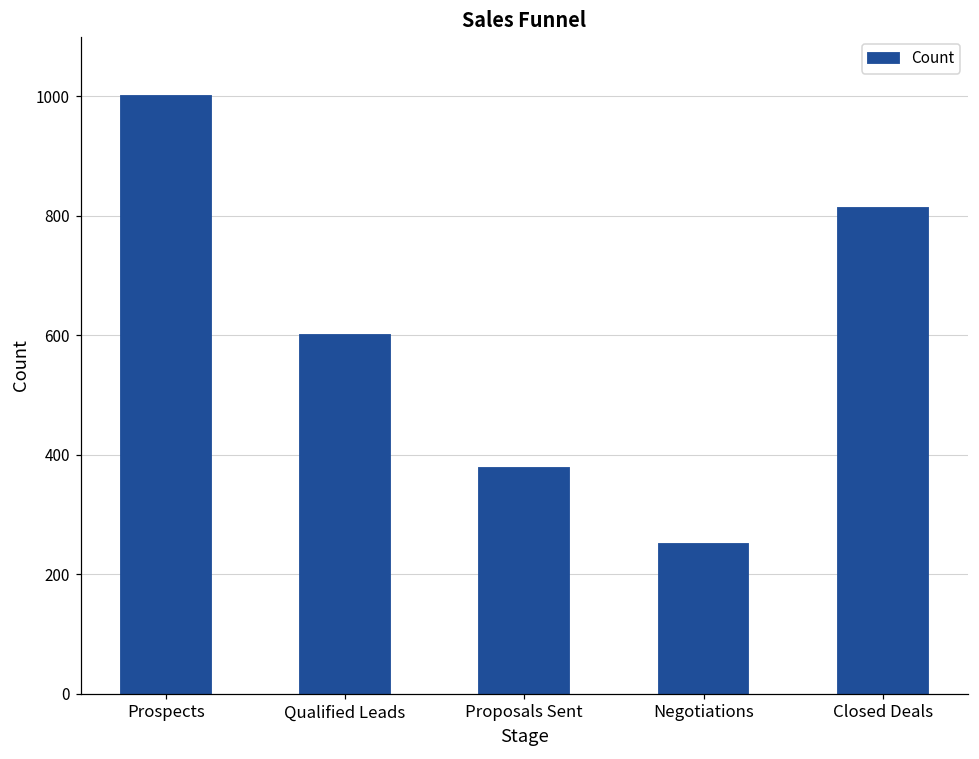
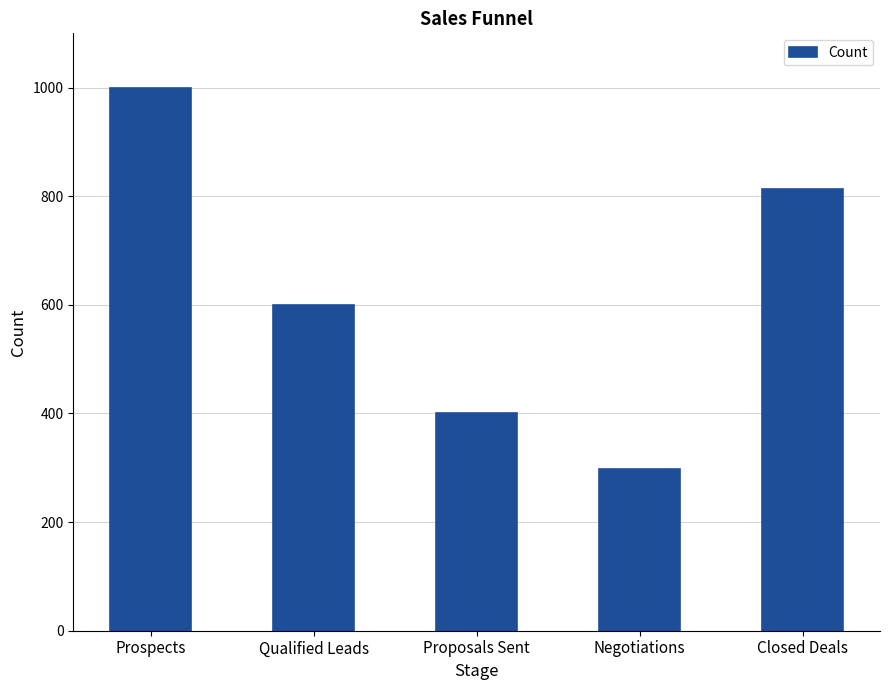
Proposals Sent: 380 -> 400
Negotiations: 250 -> 300
